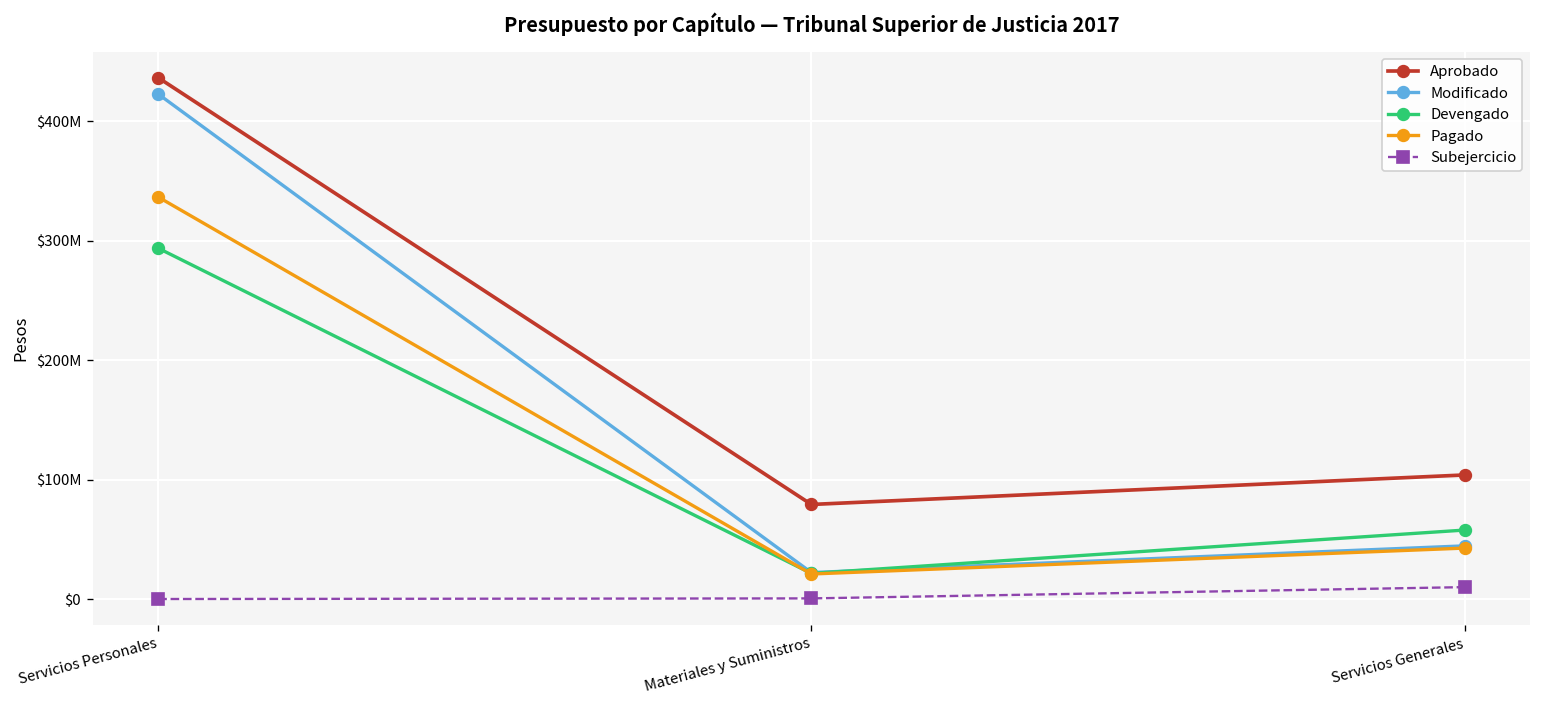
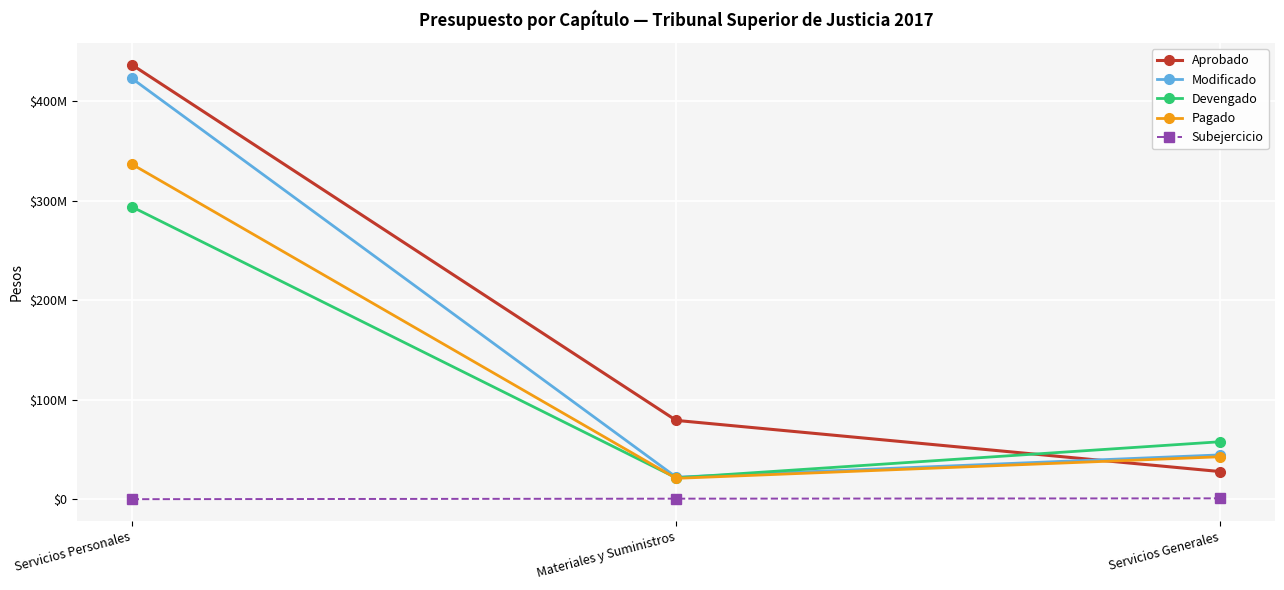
Aprobado, Servicios Generales: $100000000 -> $30000000
Subejercicio, Servicios Generales: $10000000 -> $0
